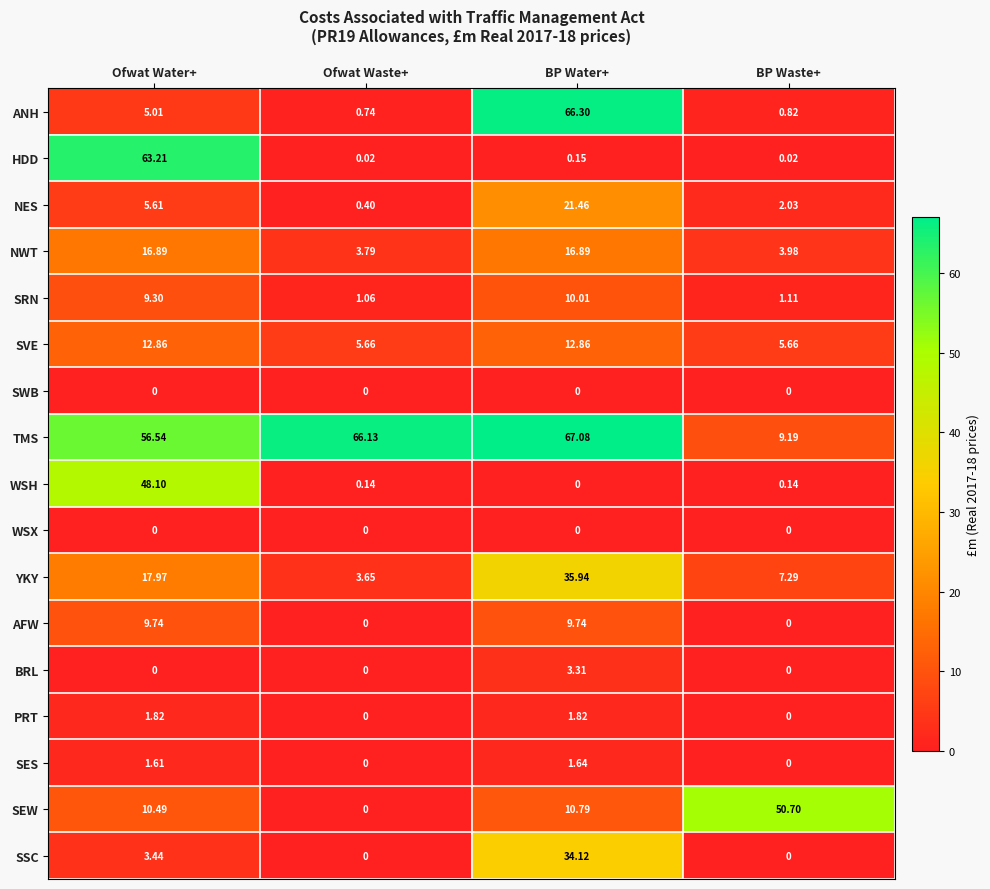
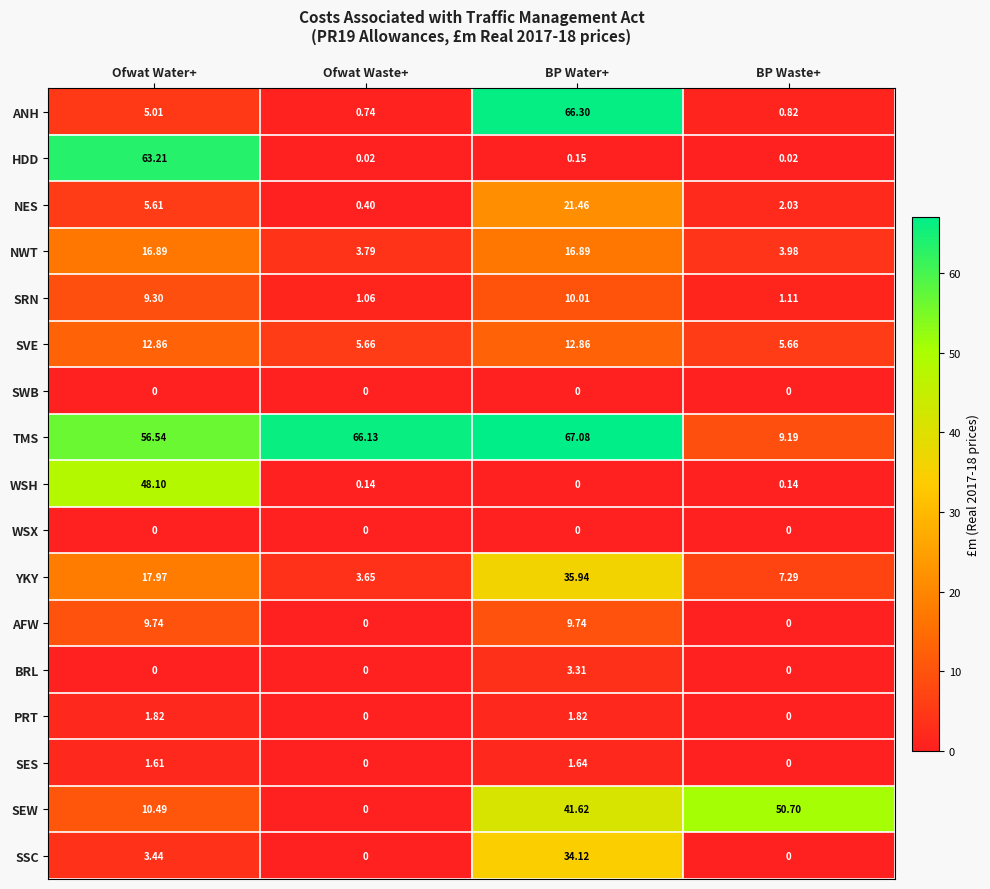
SEW, BP Water+: 10.79 -> 41.62
